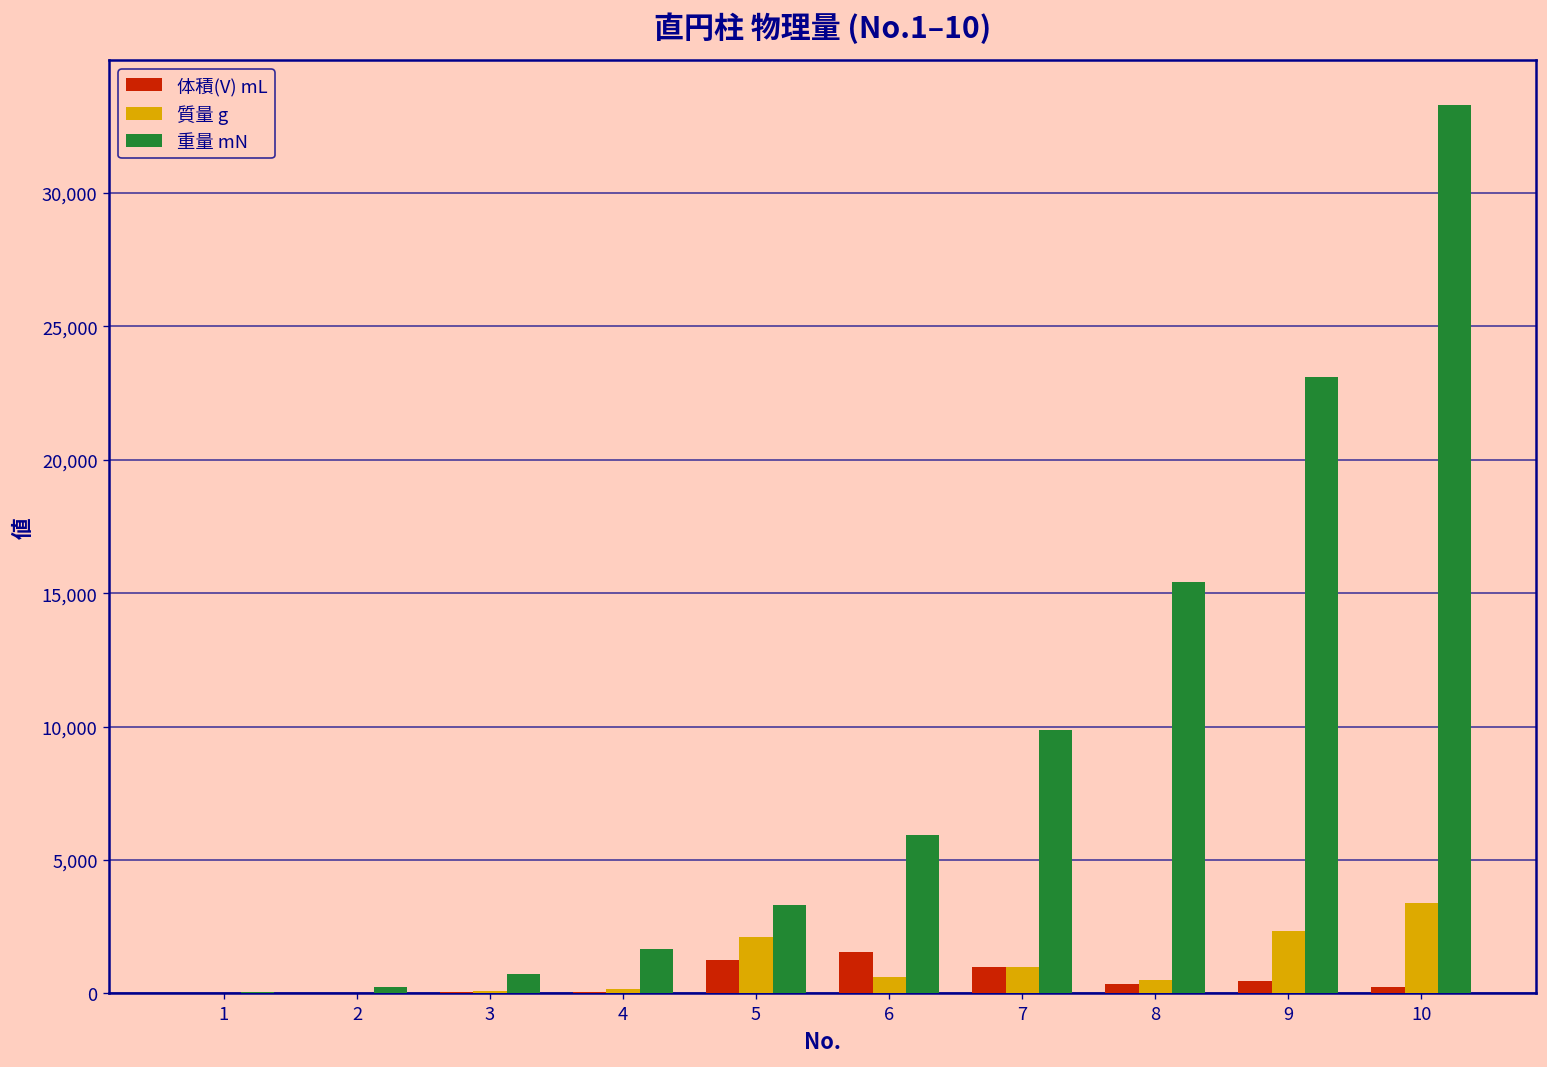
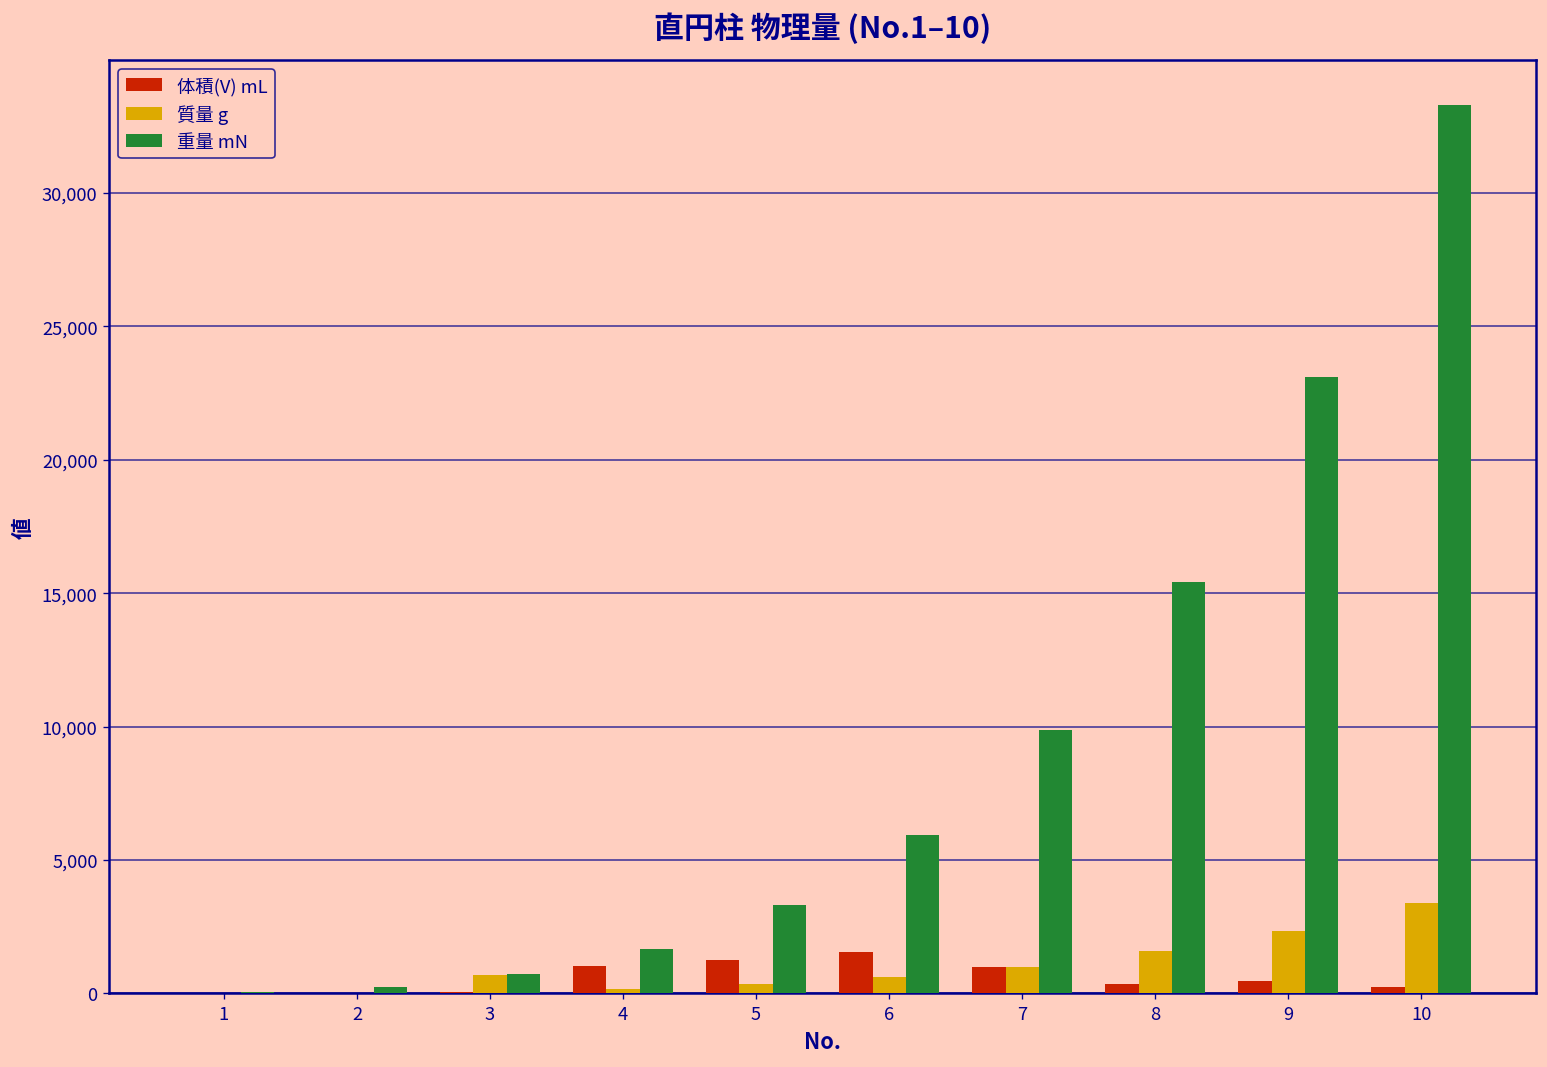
質量 g, 3: 100 -> 700
体積(V) mL, 4: 100 -> 1,000
質量 g, 5: 2,100 -> 300
質量 g, 8: 500 -> 1,600
